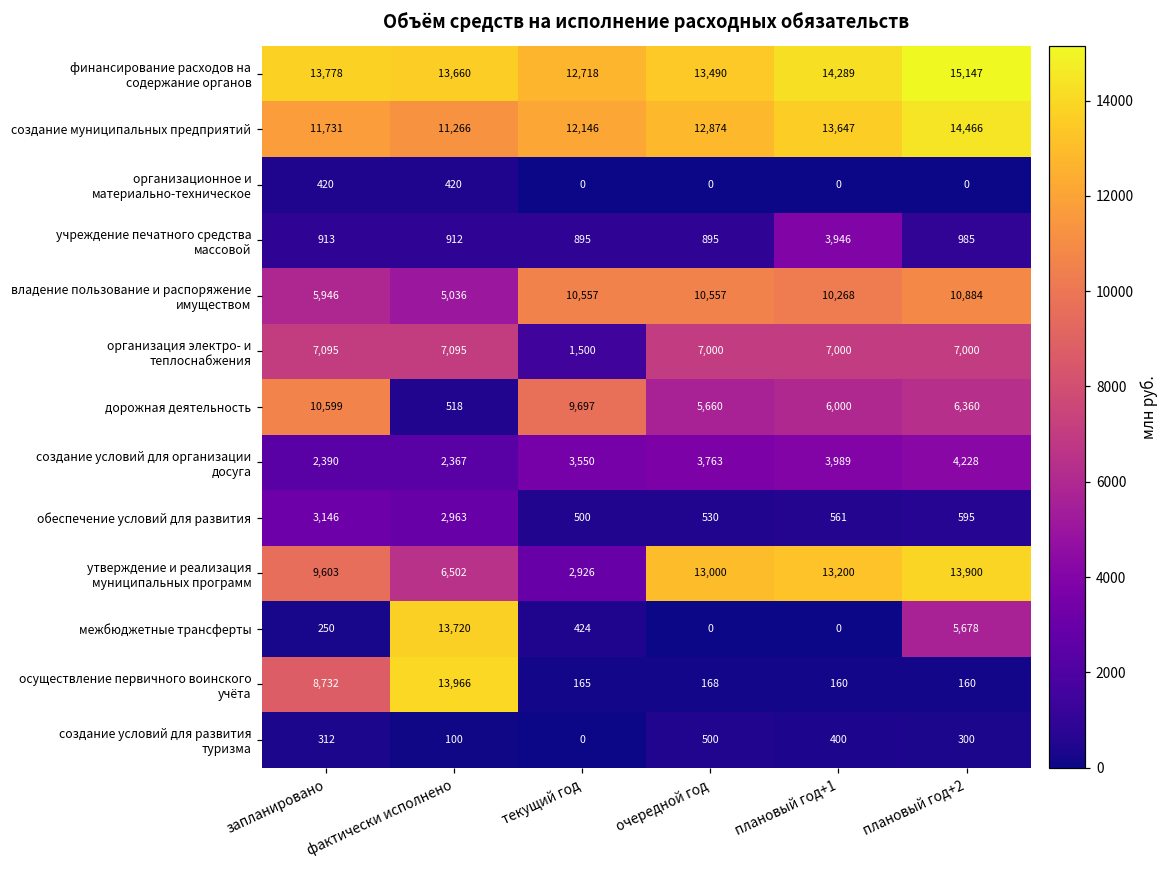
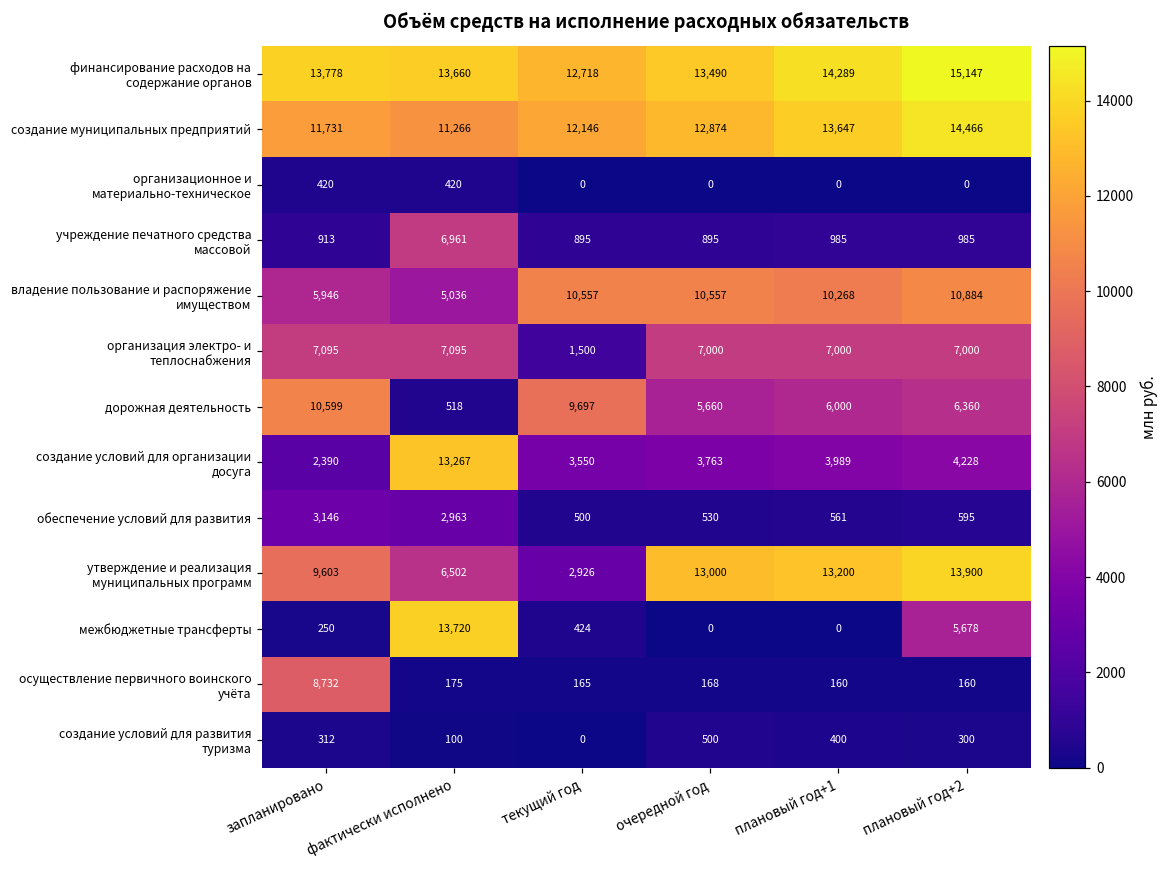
учреждение печатного средства массовой, фактически исполнено: 912 -> 6,961
учреждение печатного средства массовой, плановый год+1: 3,946 -> 985
создание условий для организации досуга, фактически исполнено: 2,367 -> 13,267
осуществление первичного воинского учёта, фактически исполнено: 13,966 -> 175
